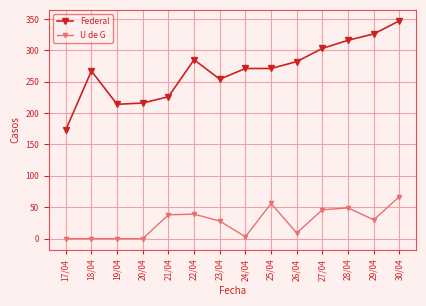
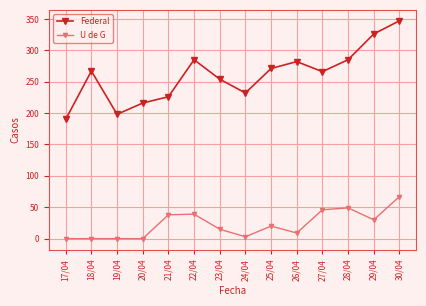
Federal, 17/04: 170 -> 190
Federal, 19/04: 210 -> 200
U de G, 23/04: 30 -> 20
Federal, 24/04: 270 -> 230
U de G, 25/04: 60 -> 20
Federal, 27/04: 300 -> 270
Federal, 28/04: 320 -> 290
